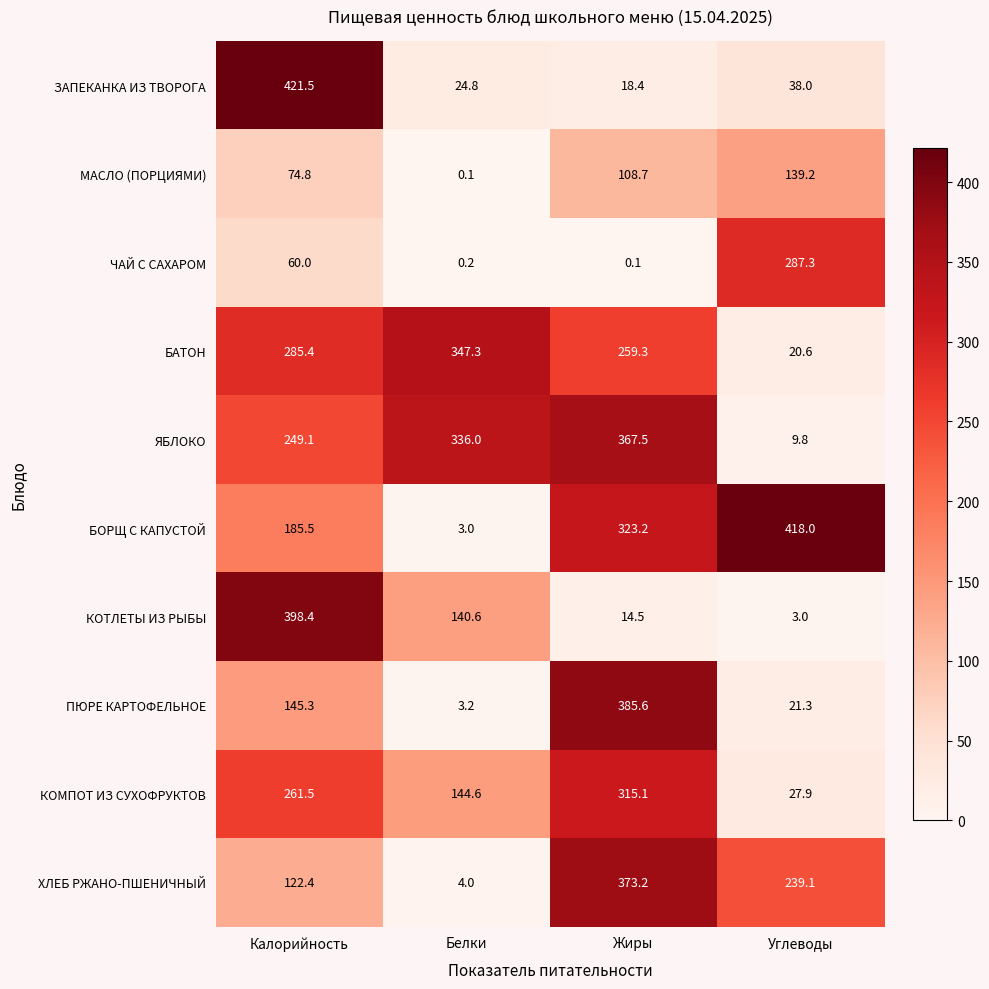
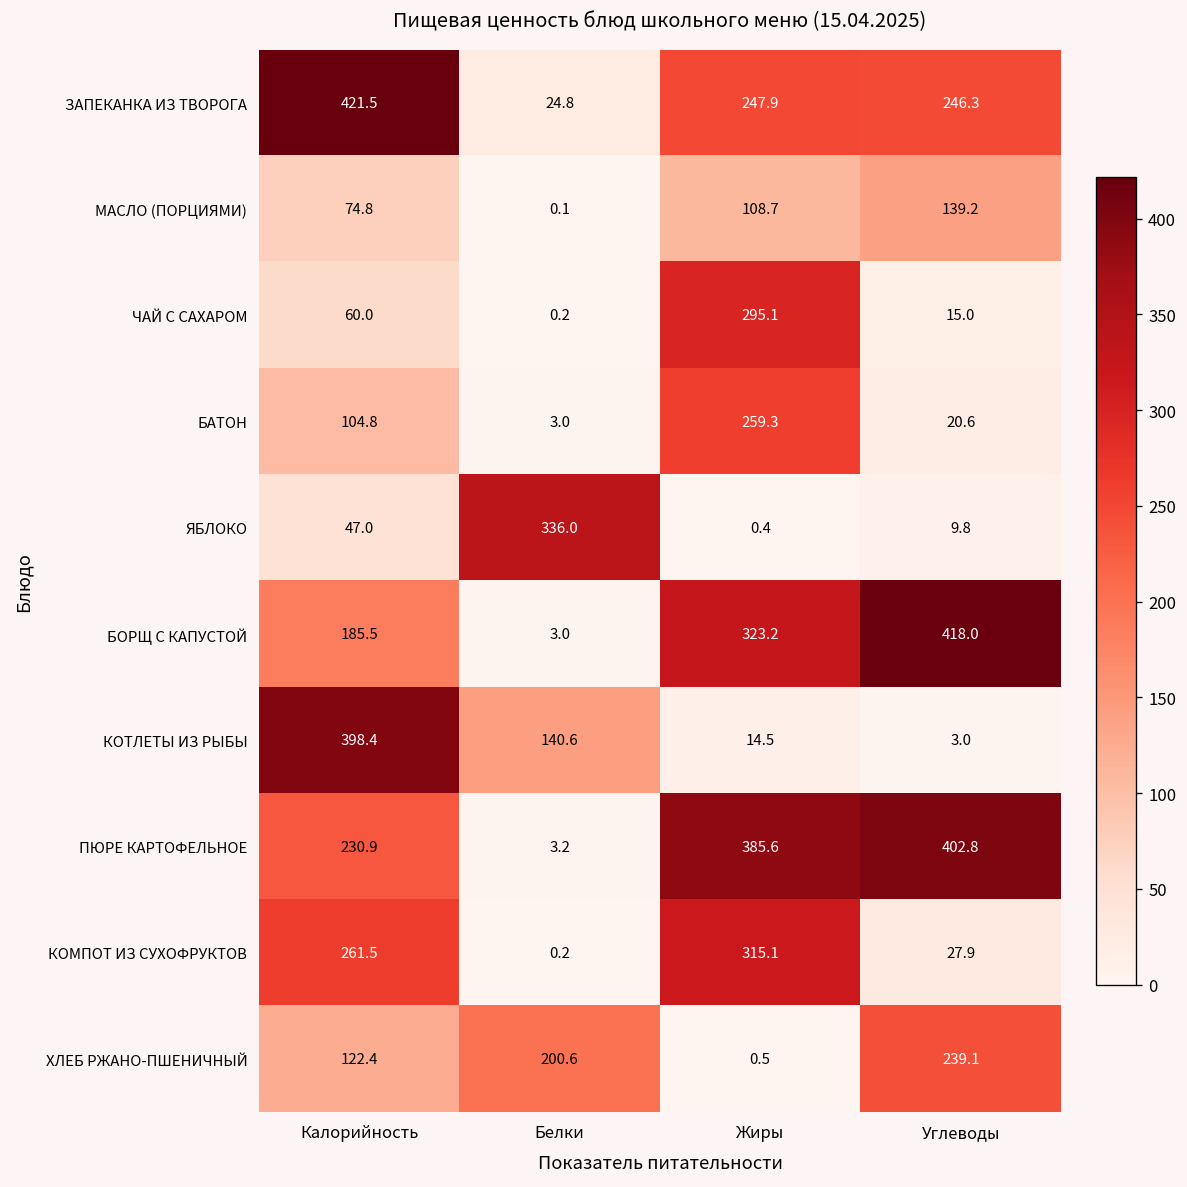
ЗАПЕКАНКА ИЗ ТВОРОГА, Жиры: 18.4 -> 247.9
ЗАПЕКАНКА ИЗ ТВОРОГА, Углеводы: 38.0 -> 246.3
ЧАЙ С САХАРОМ, Жиры: 0.1 -> 295.1
ЧАЙ С САХАРОМ, Углеводы: 287.3 -> 15.0
БАТОН, Калорийность: 285.4 -> 104.8
БАТОН, Белки: 347.3 -> 3.0
ЯБЛОКО, Калорийность: 249.1 -> 47.0
ЯБЛОКО, Жиры: 367.5 -> 0.4
ПЮРЕ КАРТОФЕЛЬНОЕ, Калорийность: 145.3 -> 230.9
ПЮРЕ КАРТОФЕЛЬНОЕ, Углеводы: 21.3 -> 402.8
КОМПОТ ИЗ СУХОФРУКТОВ, Белки: 144.6 -> 0.2
ХЛЕБ РЖАНО-ПШЕНИЧНЫЙ, Белки: 4.0 -> 200.6
ХЛЕБ РЖАНО-ПШЕНИЧНЫЙ, Жиры: 373.2 -> 0.5
